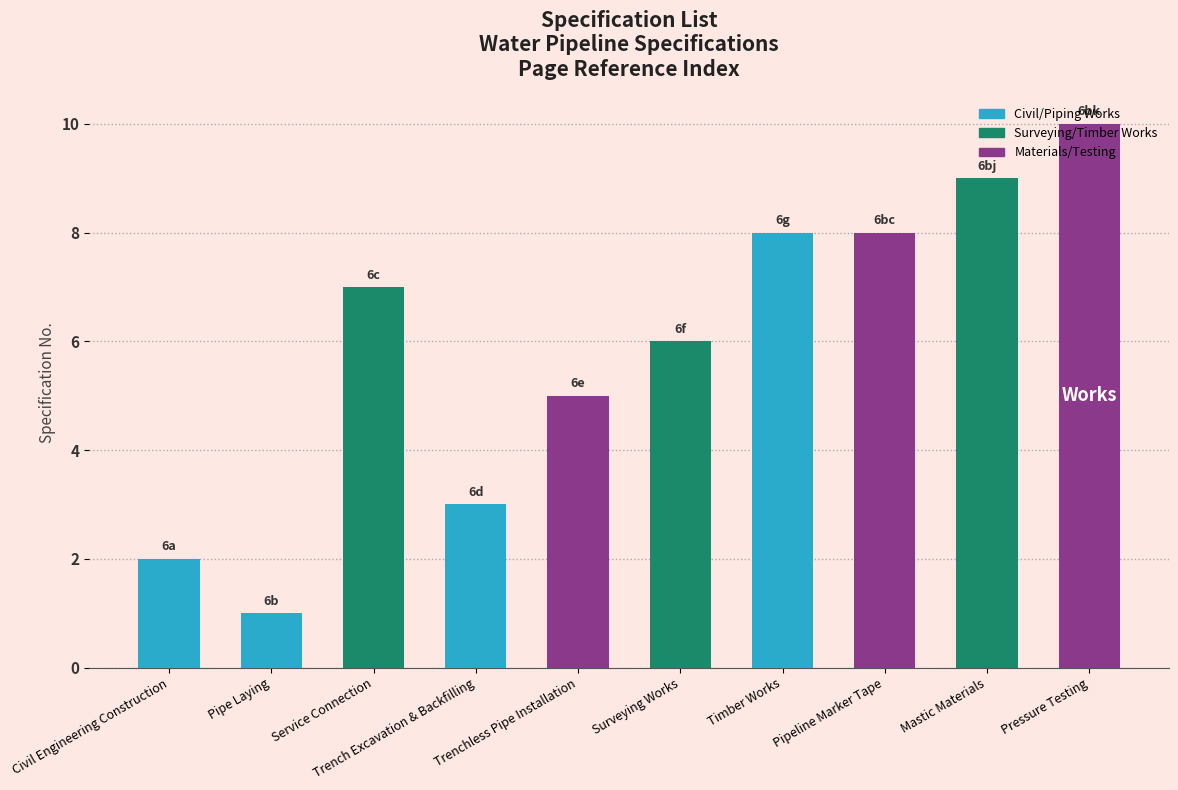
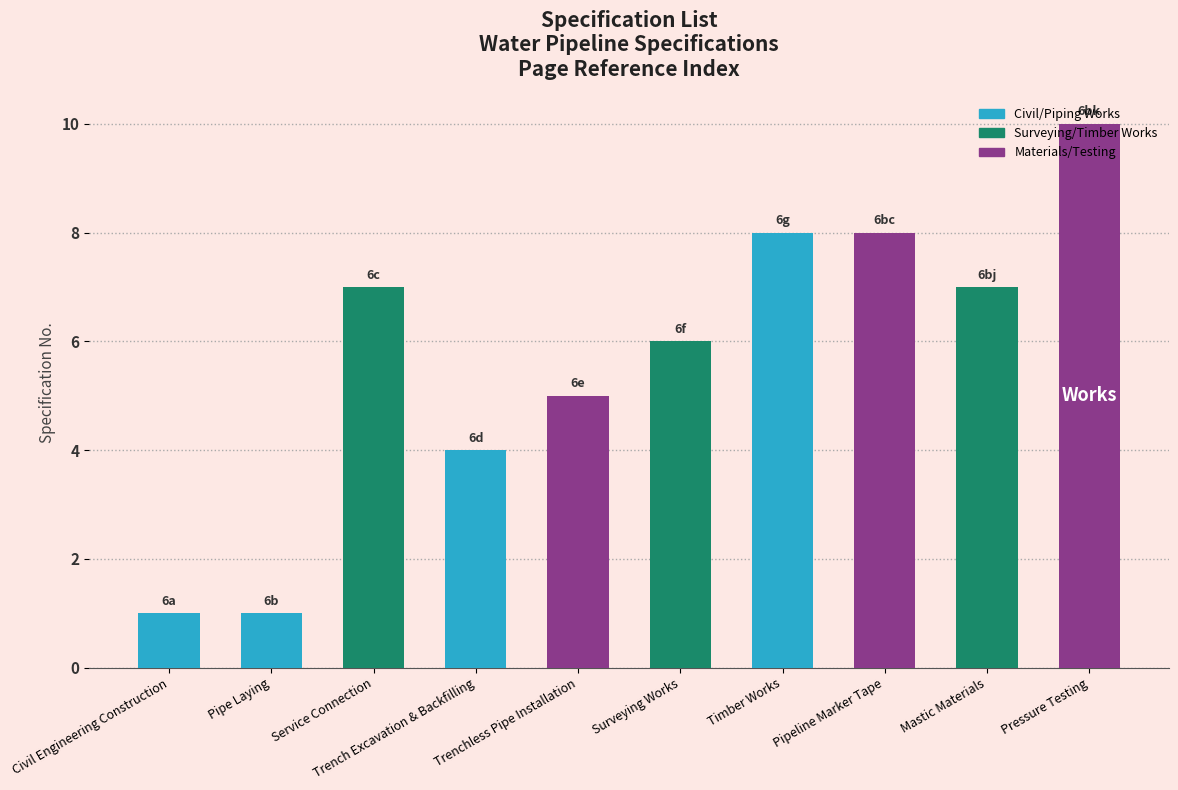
Civil Engineering Construction: 2 -> 1
Trench Excavation & Backfilling: 3 -> 4
Mastic Materials: 9 -> 7
